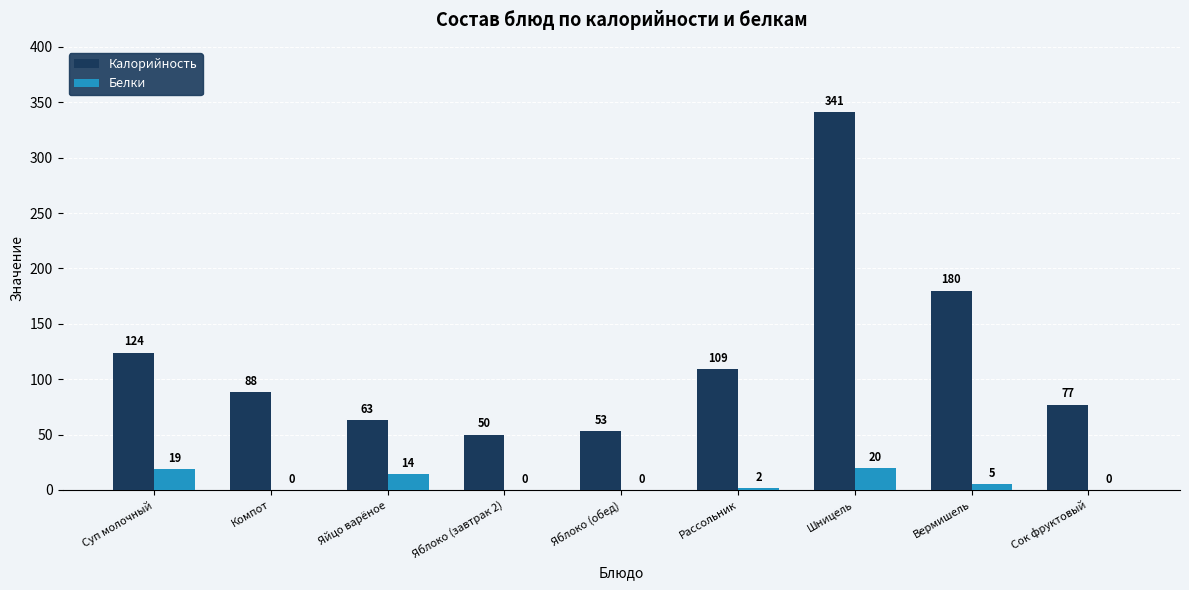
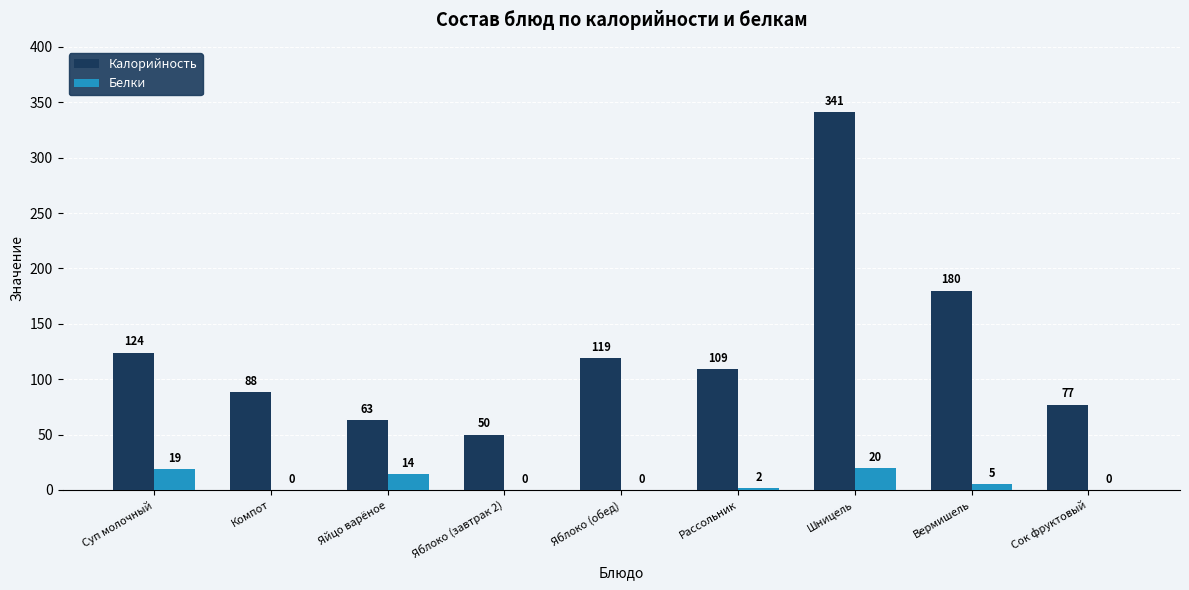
Калорийность, Яблоко (обед): 53 -> 119
